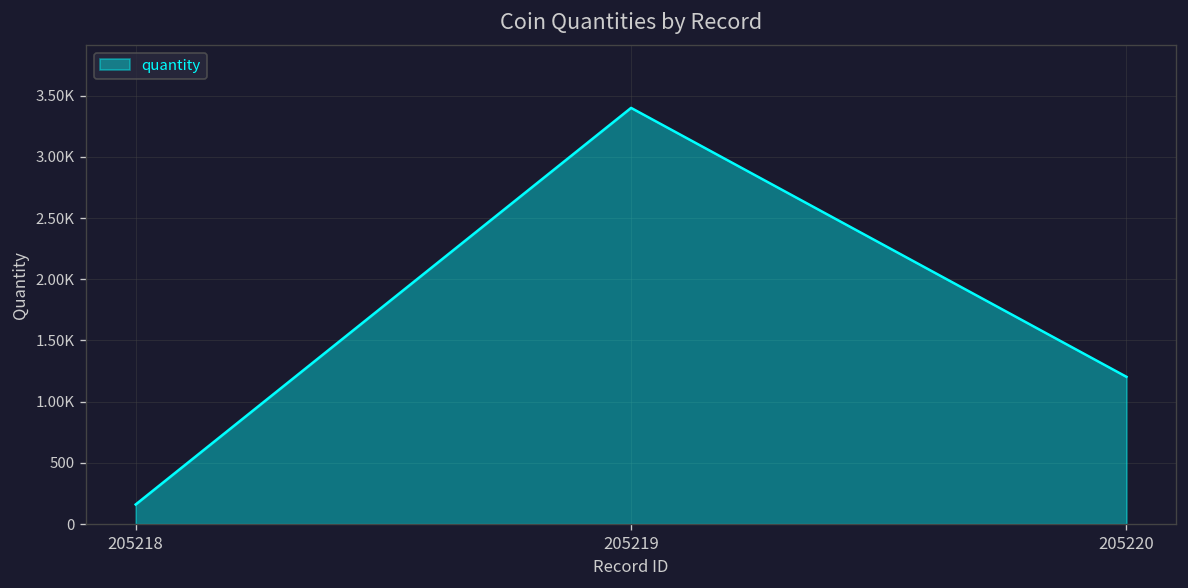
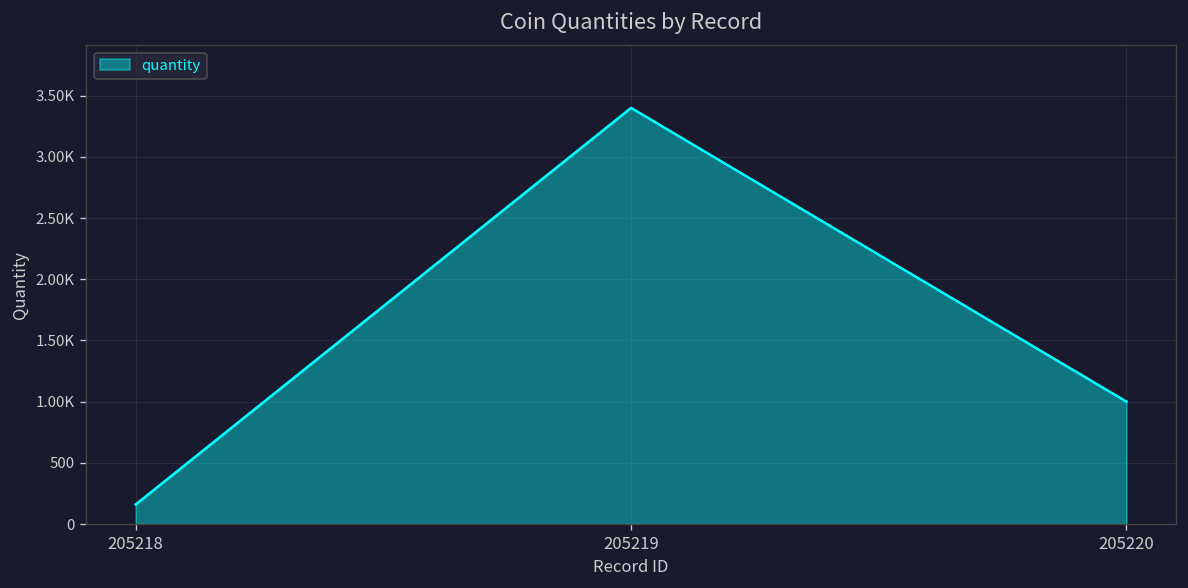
205220: 1200 -> 1000
